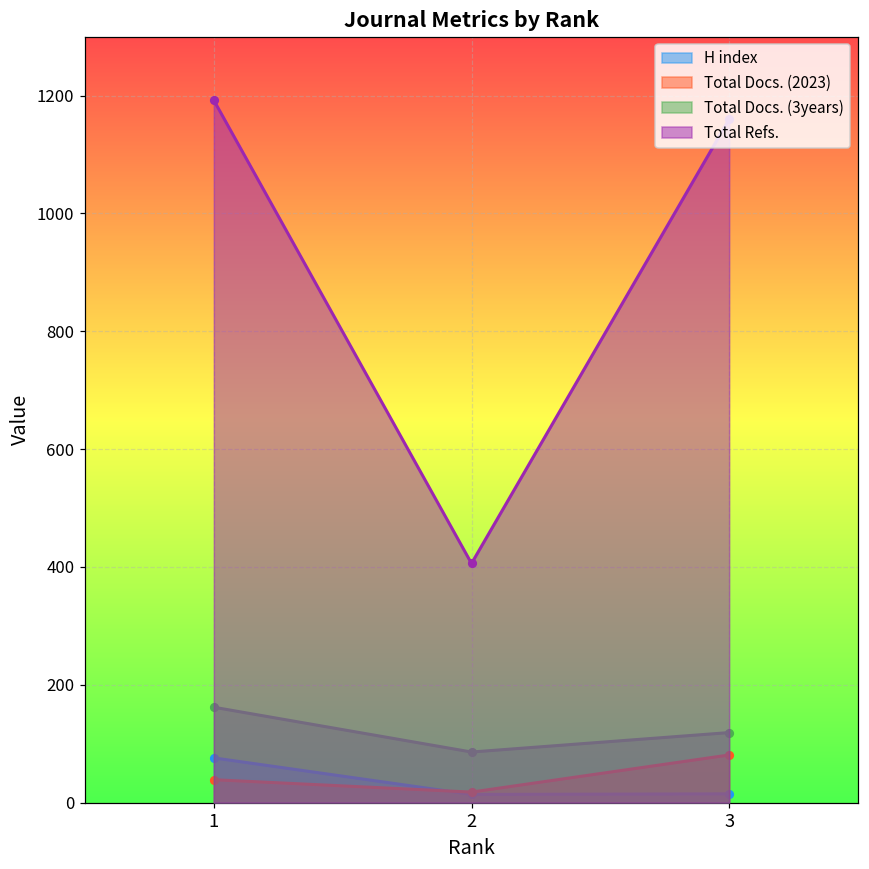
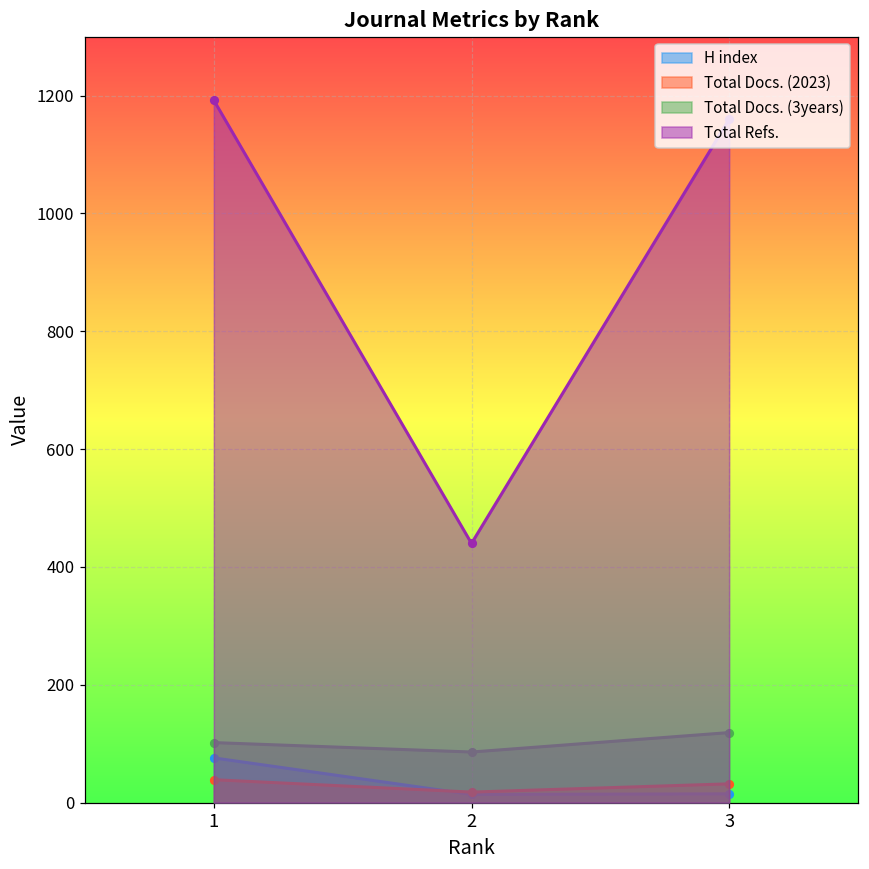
Total Docs. (3years), 1: 160 -> 100
Total Refs., 2: 410 -> 440
Total Docs. (2023), 3: 80 -> 30
